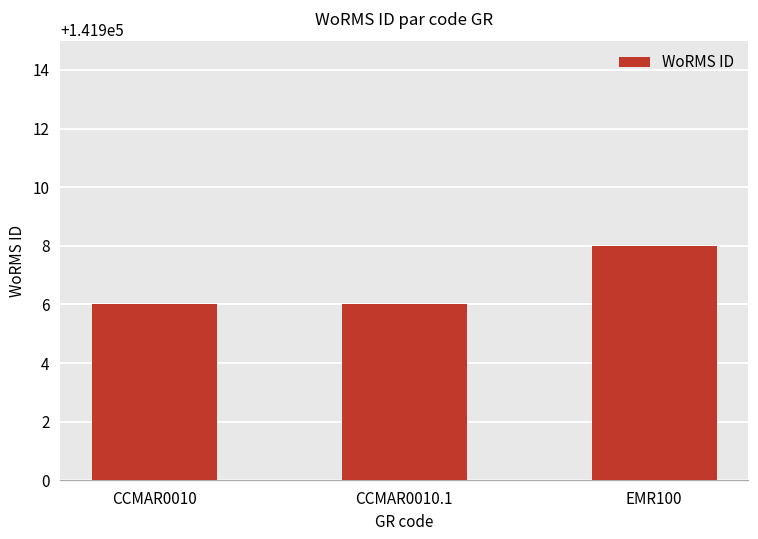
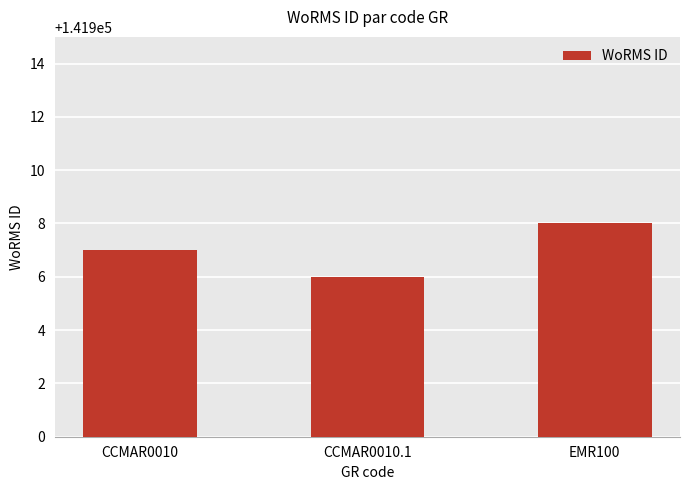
CCMAR0010: 141906 -> 141907
